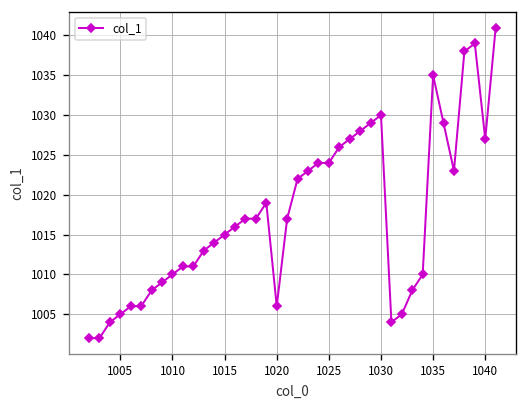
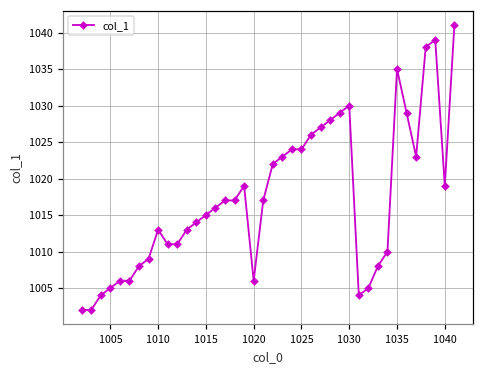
1010: 1010 -> 1013
1040: 1027 -> 1019
